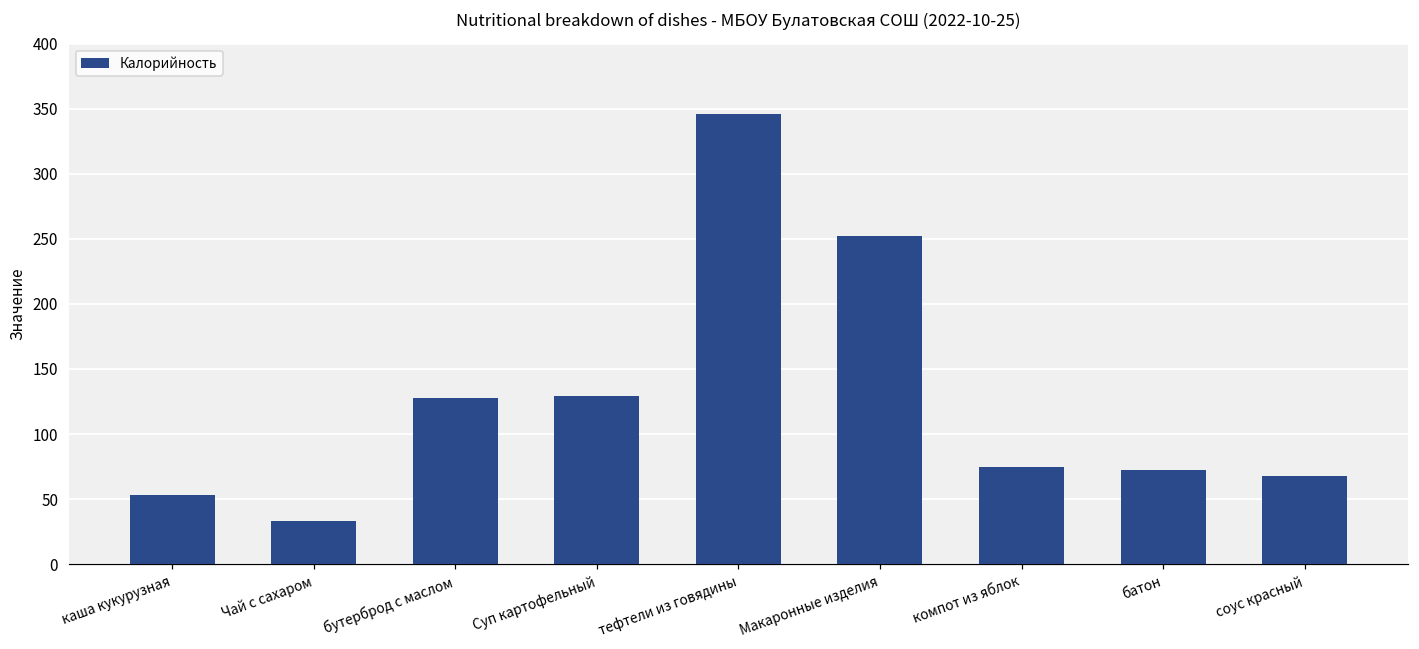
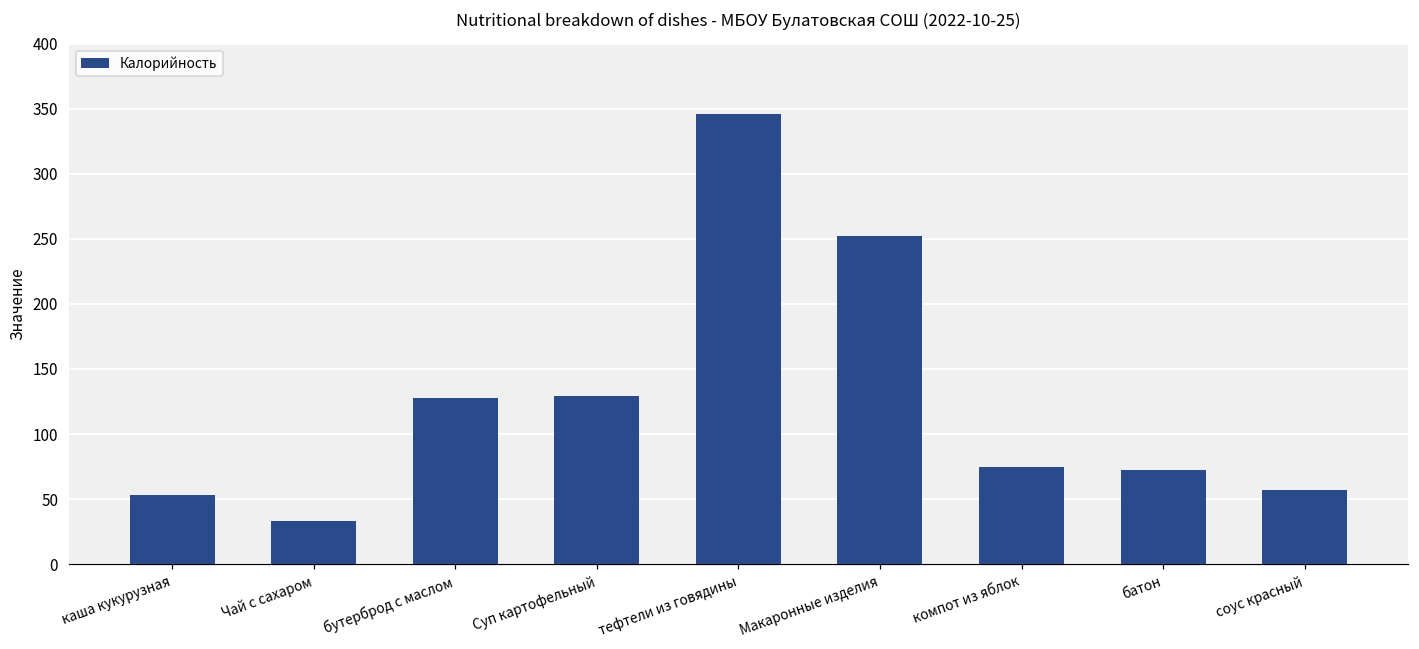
соус красный: 68 -> 57
